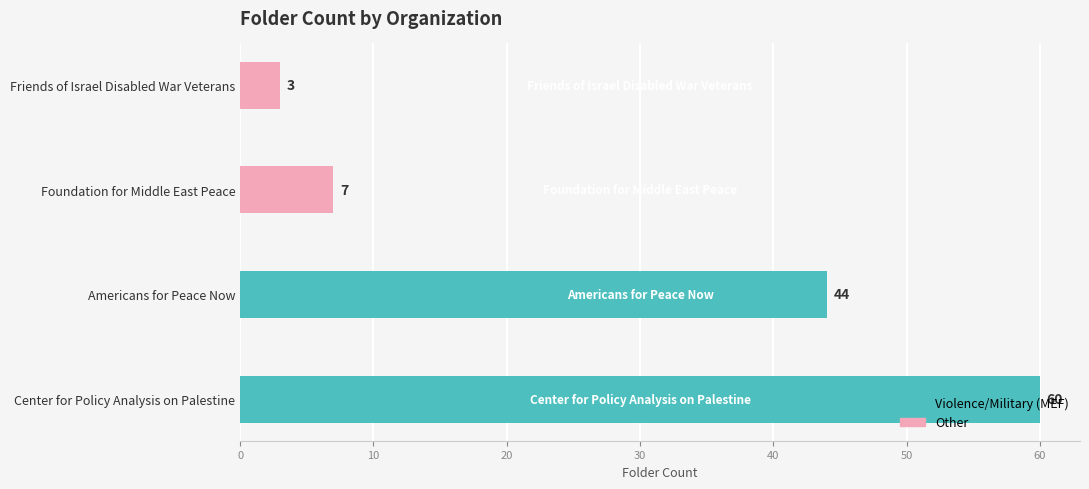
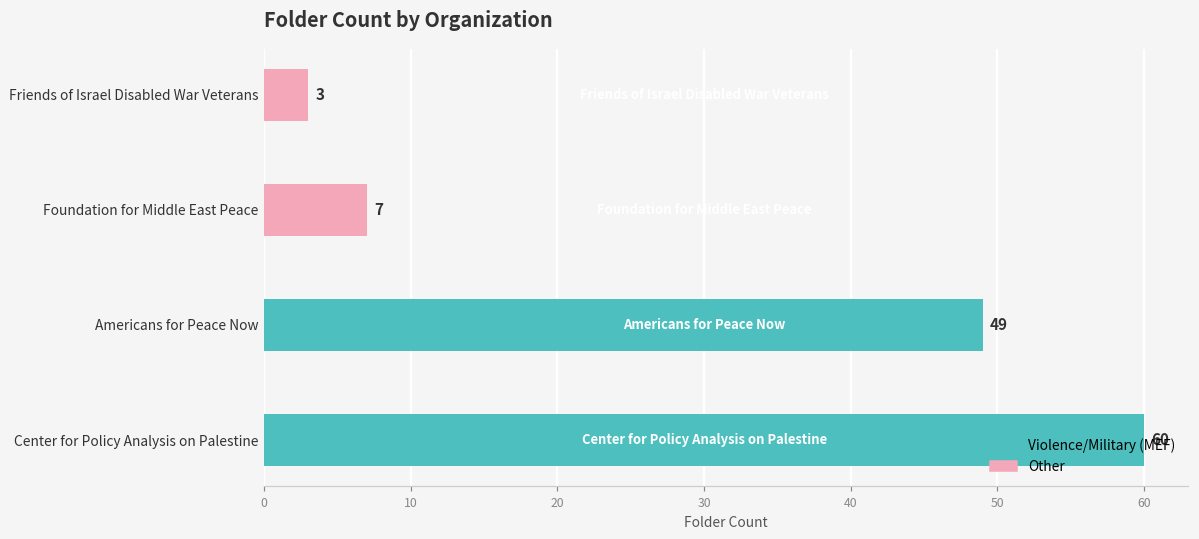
Americans for Peace Now: 44 -> 49
